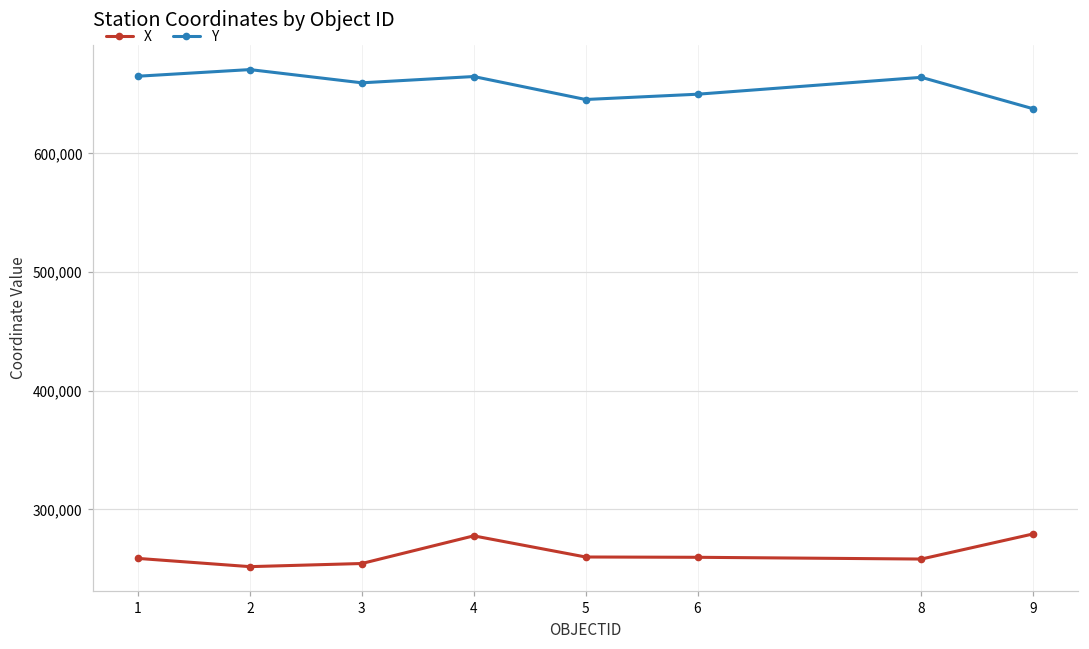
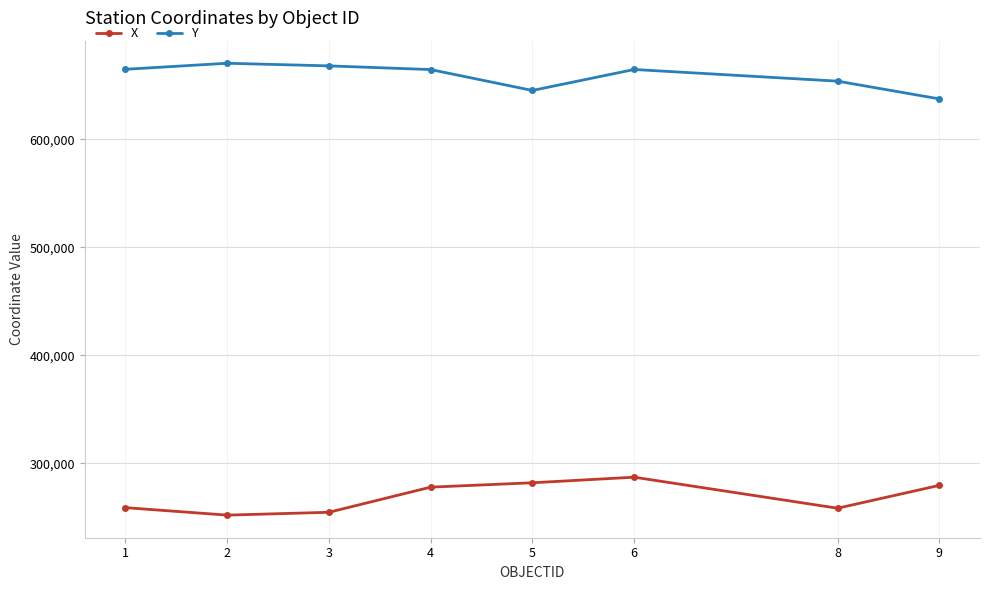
Y, 3: 659,000 -> 668,000
X, 5: 260,000 -> 282,000
X, 6: 260,000 -> 287,000
Y, 6: 650,000 -> 665,000
Y, 8: 664,000 -> 654,000
